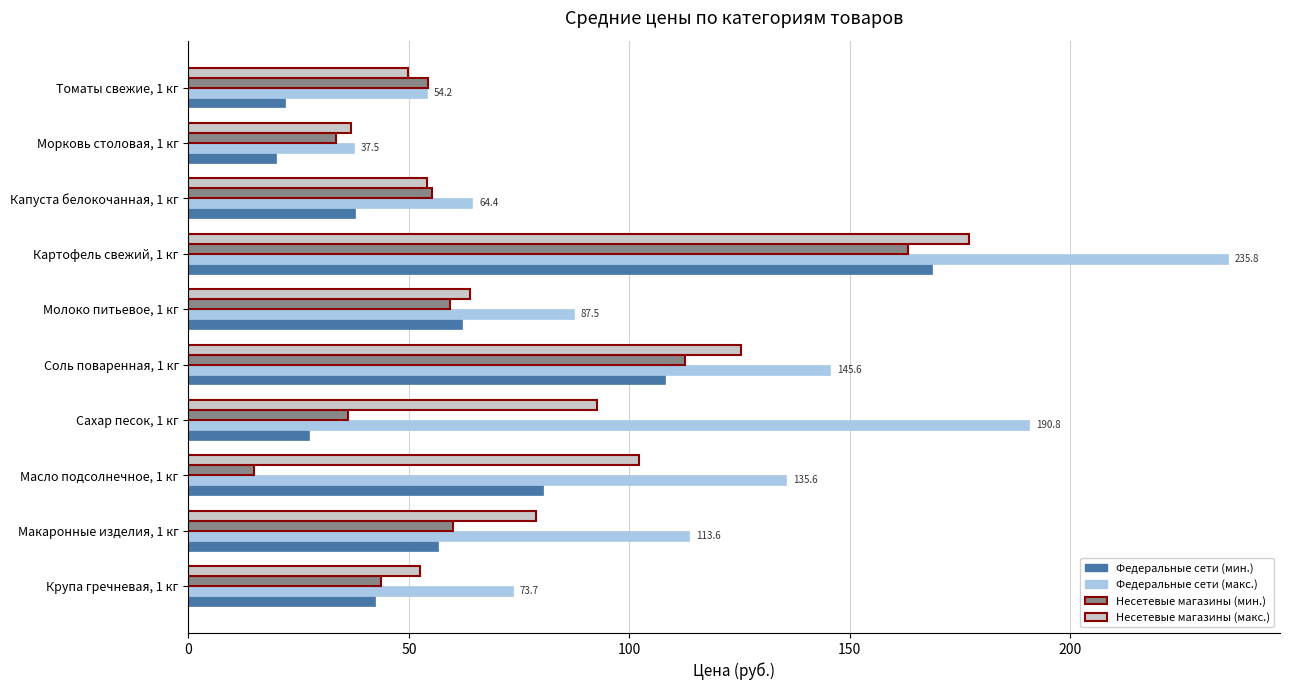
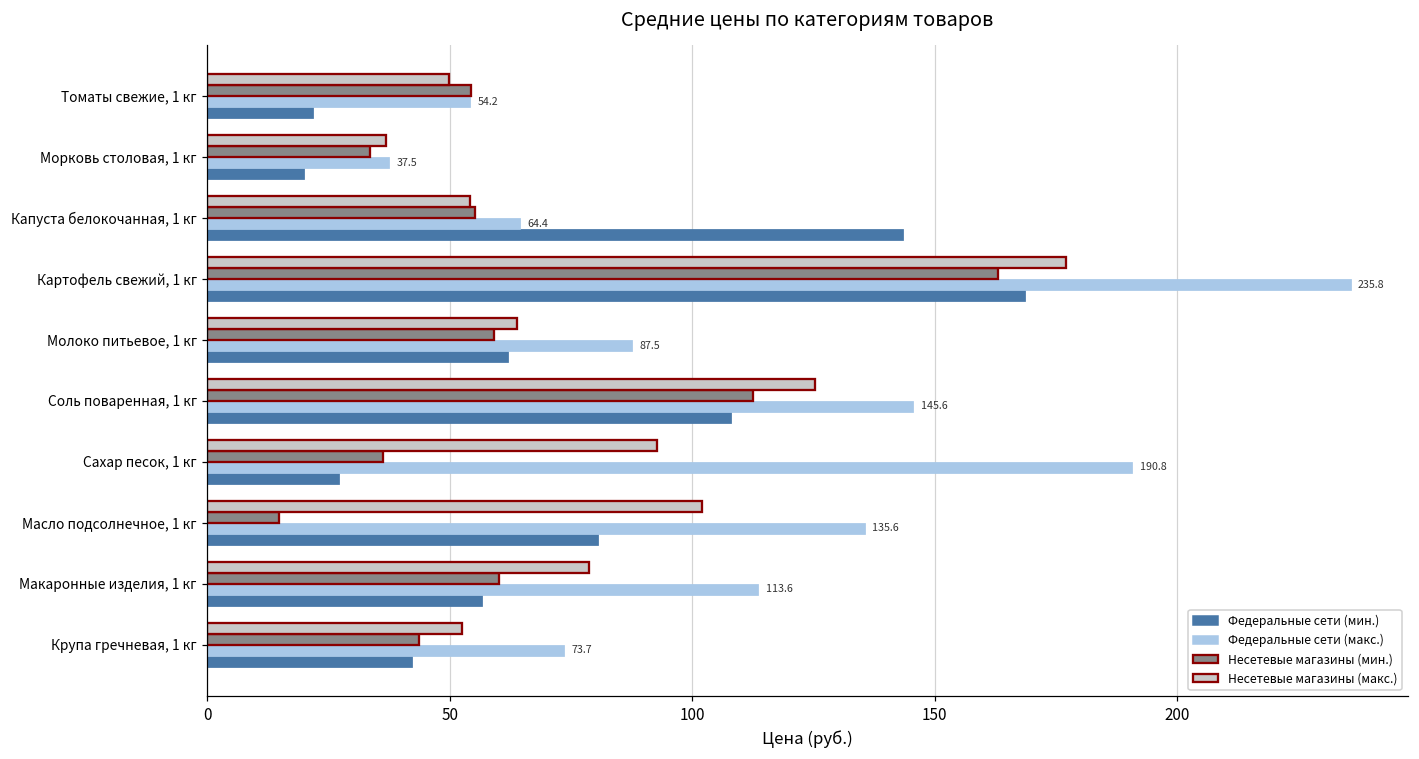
Федеральные сети (мин.), Капуста белокочанная, 1 кг: 38 -> 143
